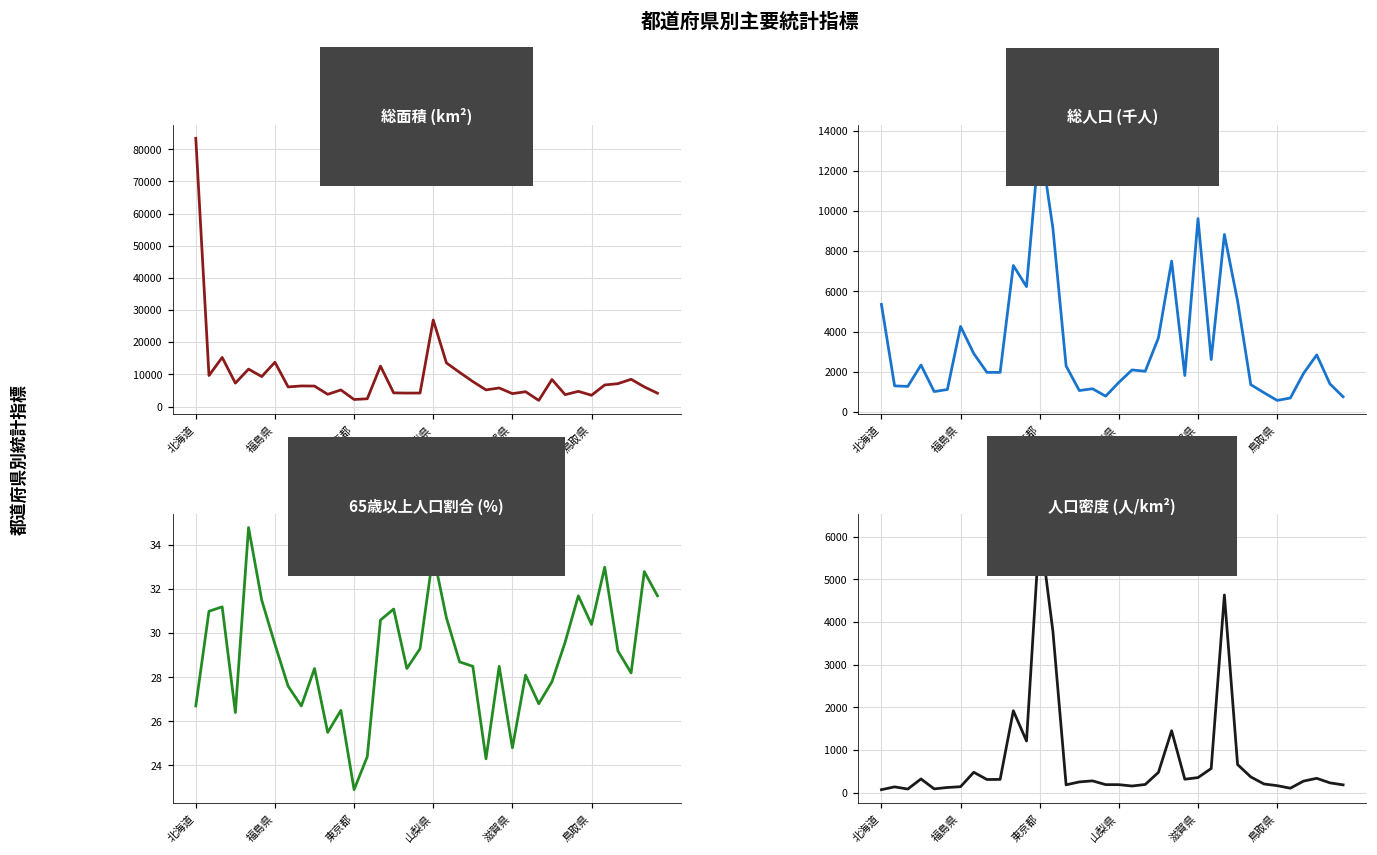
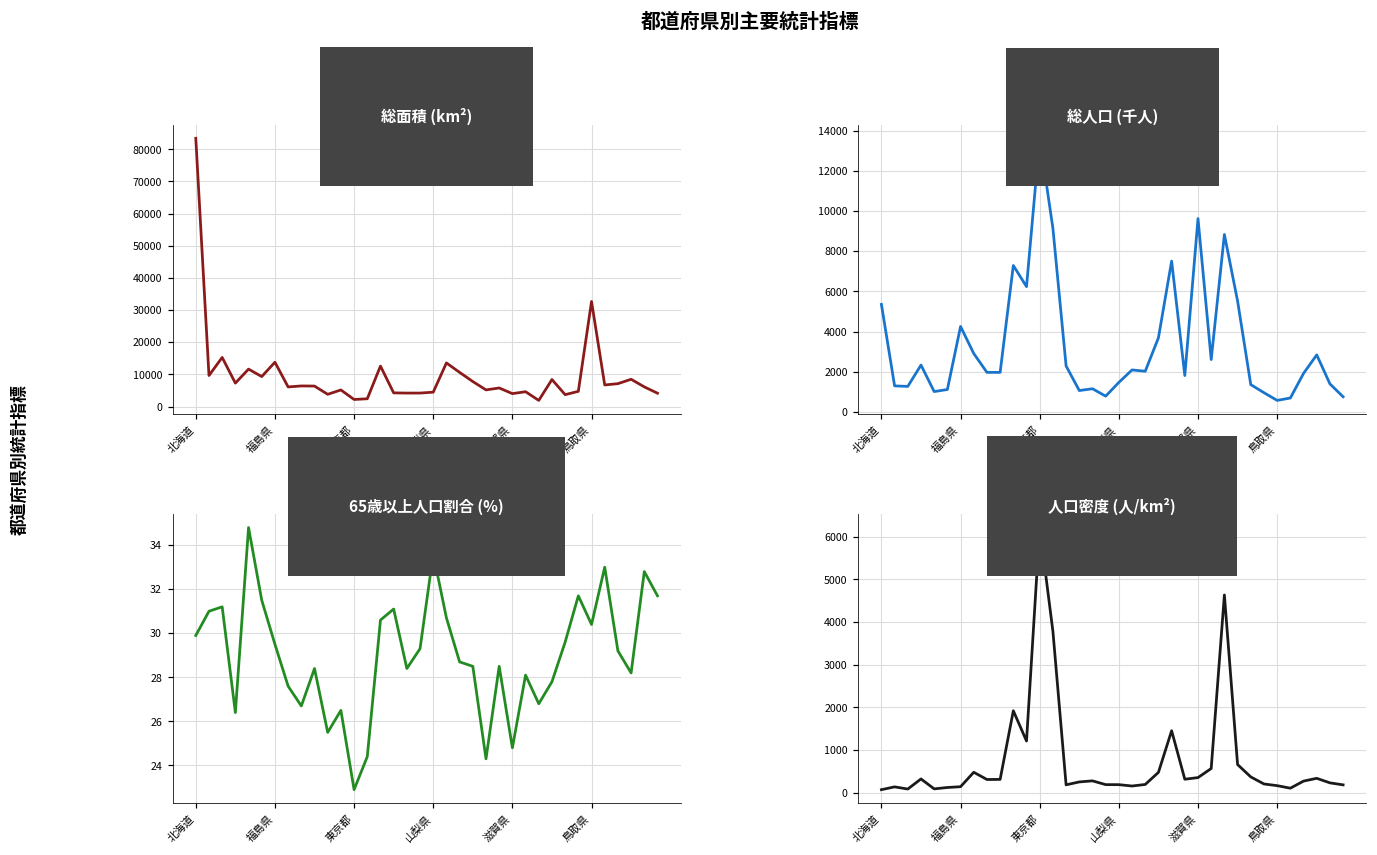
総面積 (km²), 山梨県: 27000 -> 4000
総面積 (km²), 鳥取県: 4000 -> 33000
65歳以上人口割合 (%), 北海道: 26.7 -> 29.9
